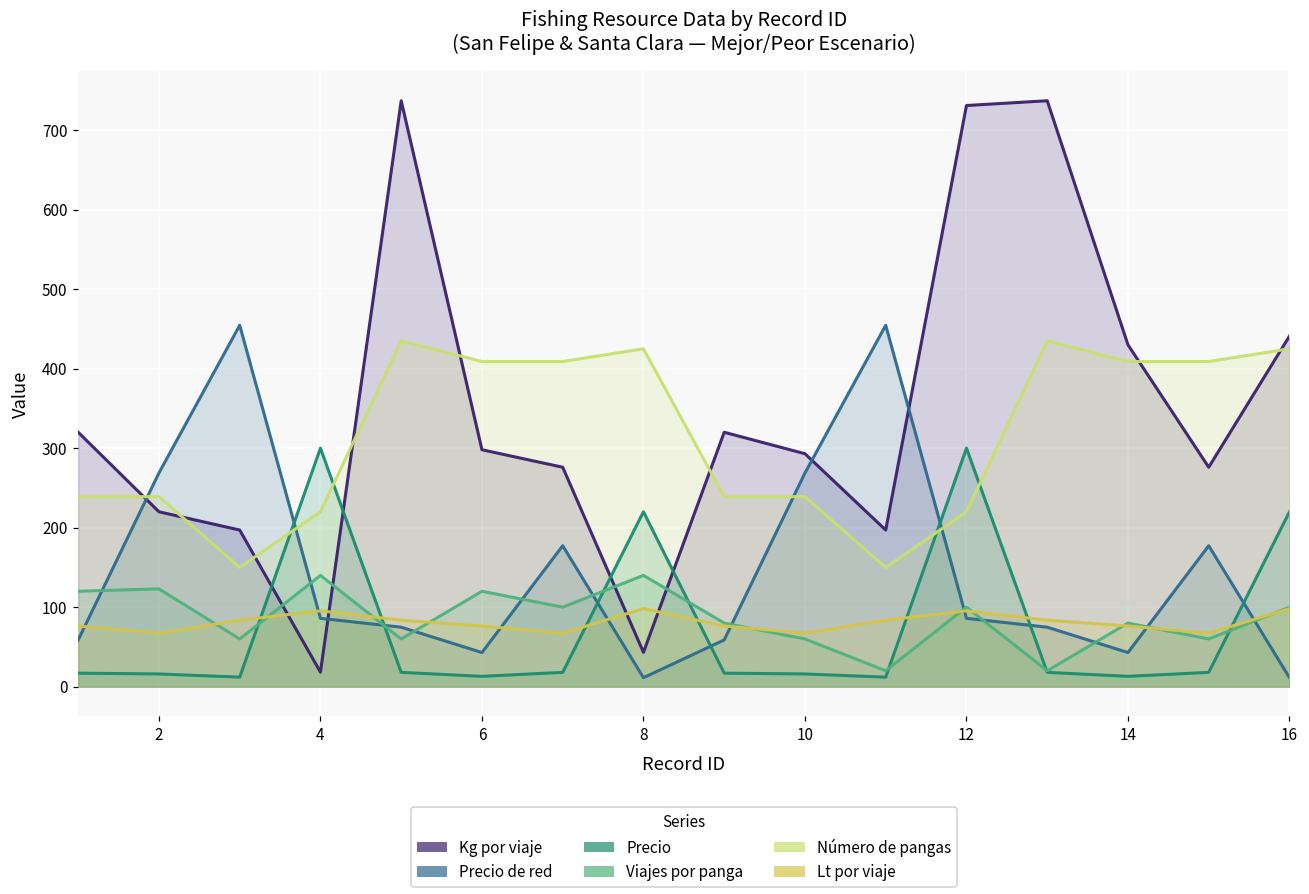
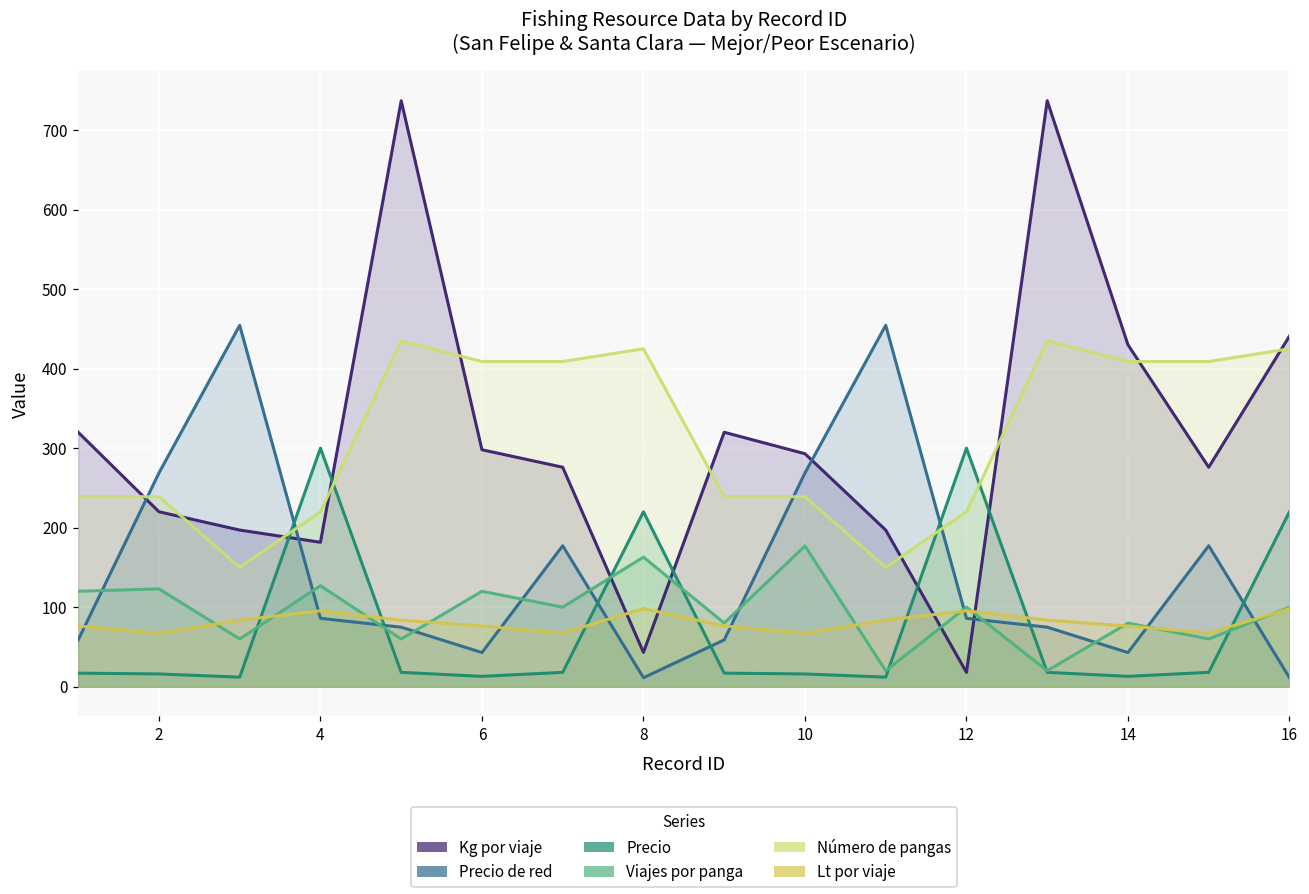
Kg por viaje, 4: 20 -> 180
Viajes por panga, 4: 140 -> 130
Viajes por panga, 8: 140 -> 160
Viajes por panga, 10: 60 -> 180
Kg por viaje, 12: 730 -> 20
